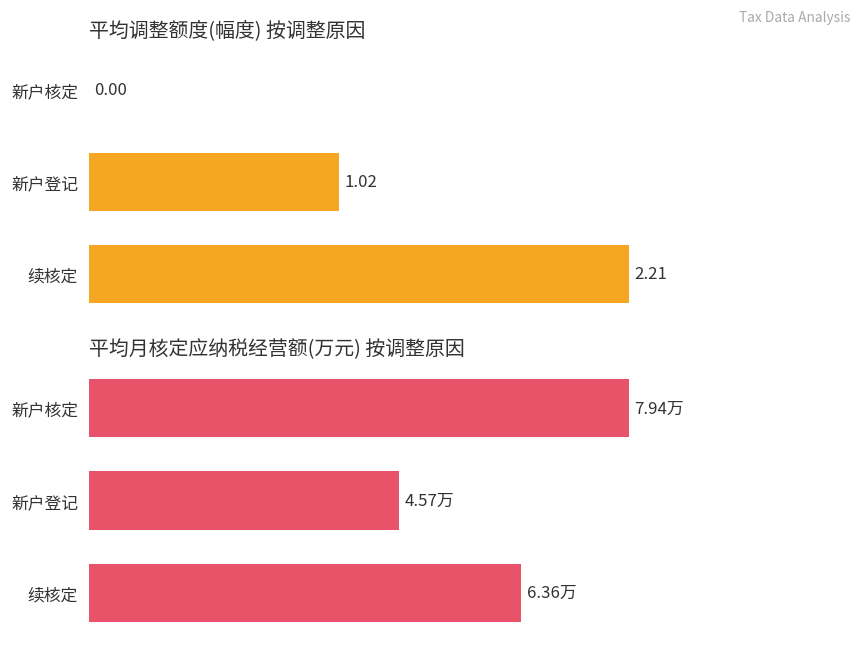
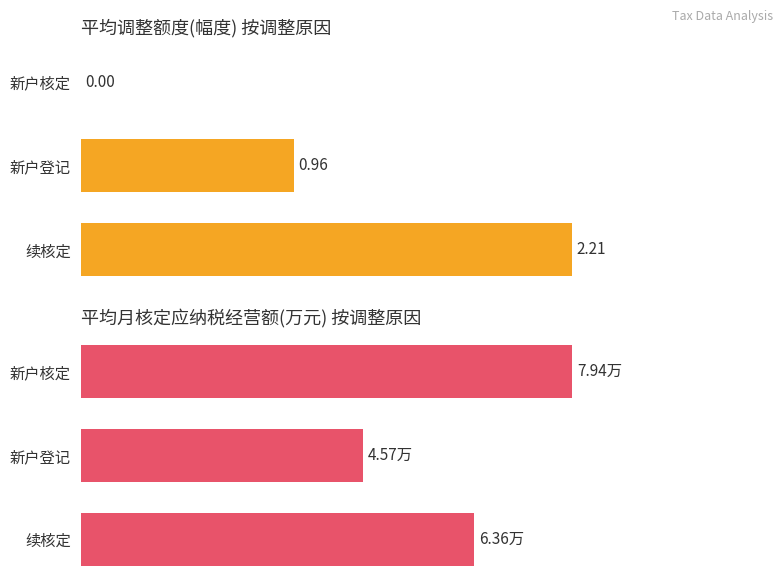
平均调整额度(幅度) 按调整原因, 新户登记: 1.02 -> 0.96
